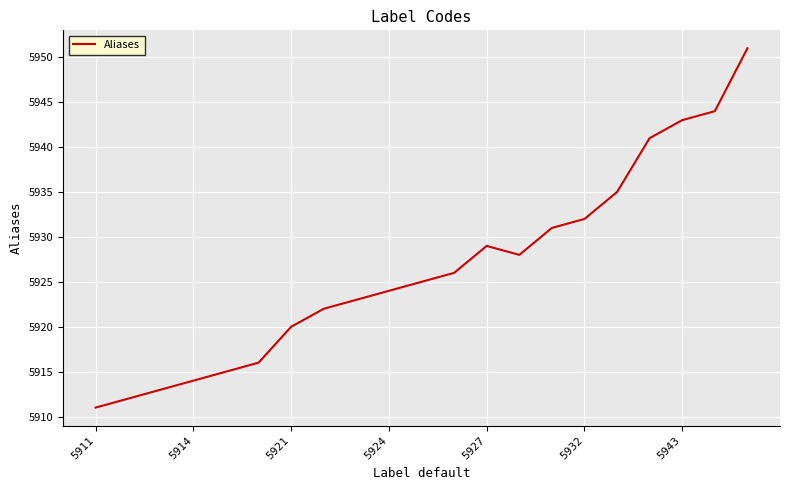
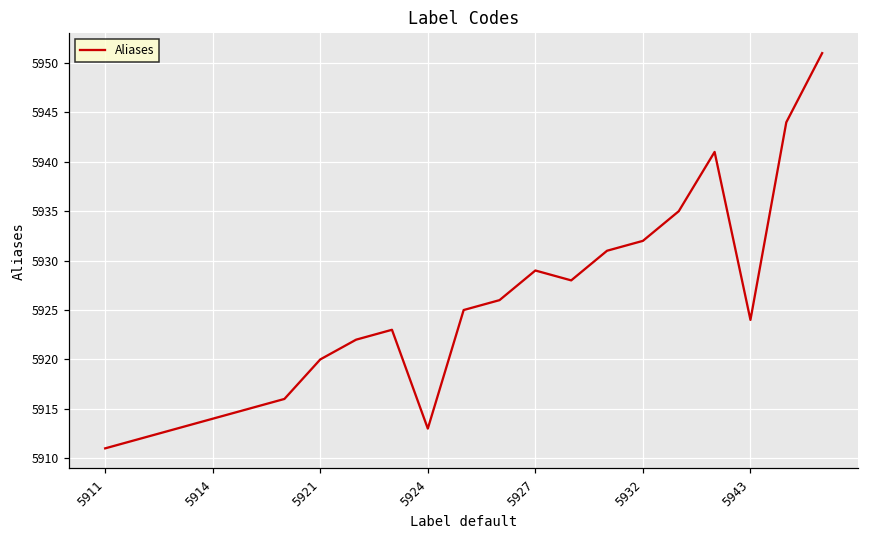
5924: 5924 -> 5913
5943: 5943 -> 5924
